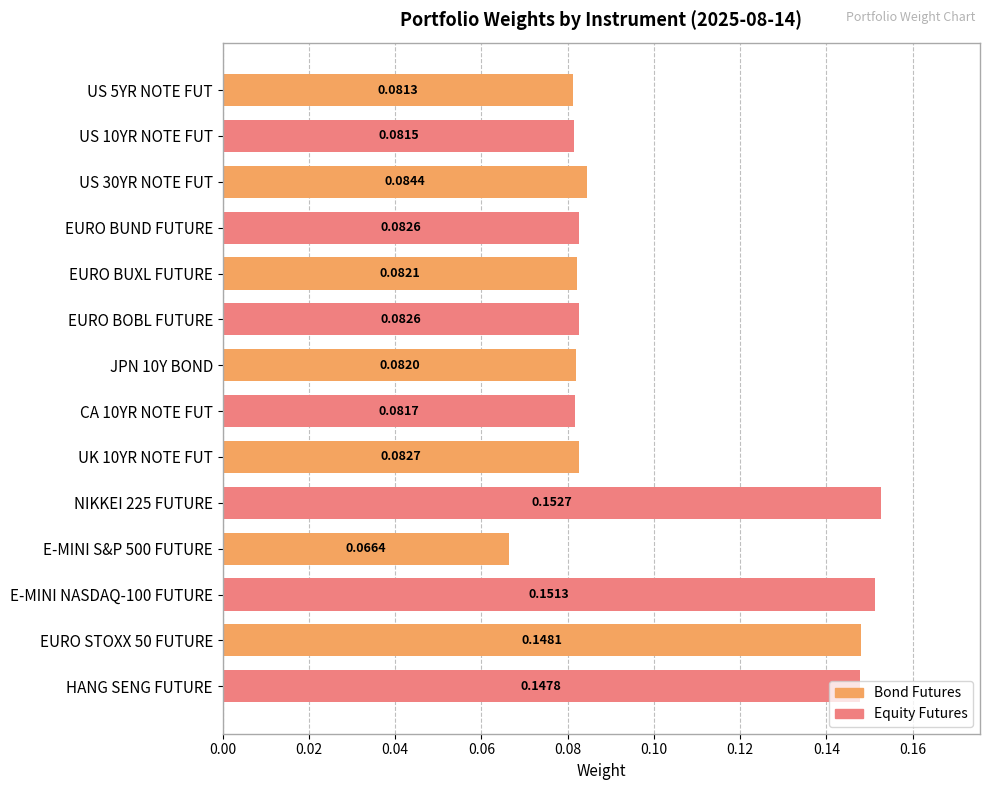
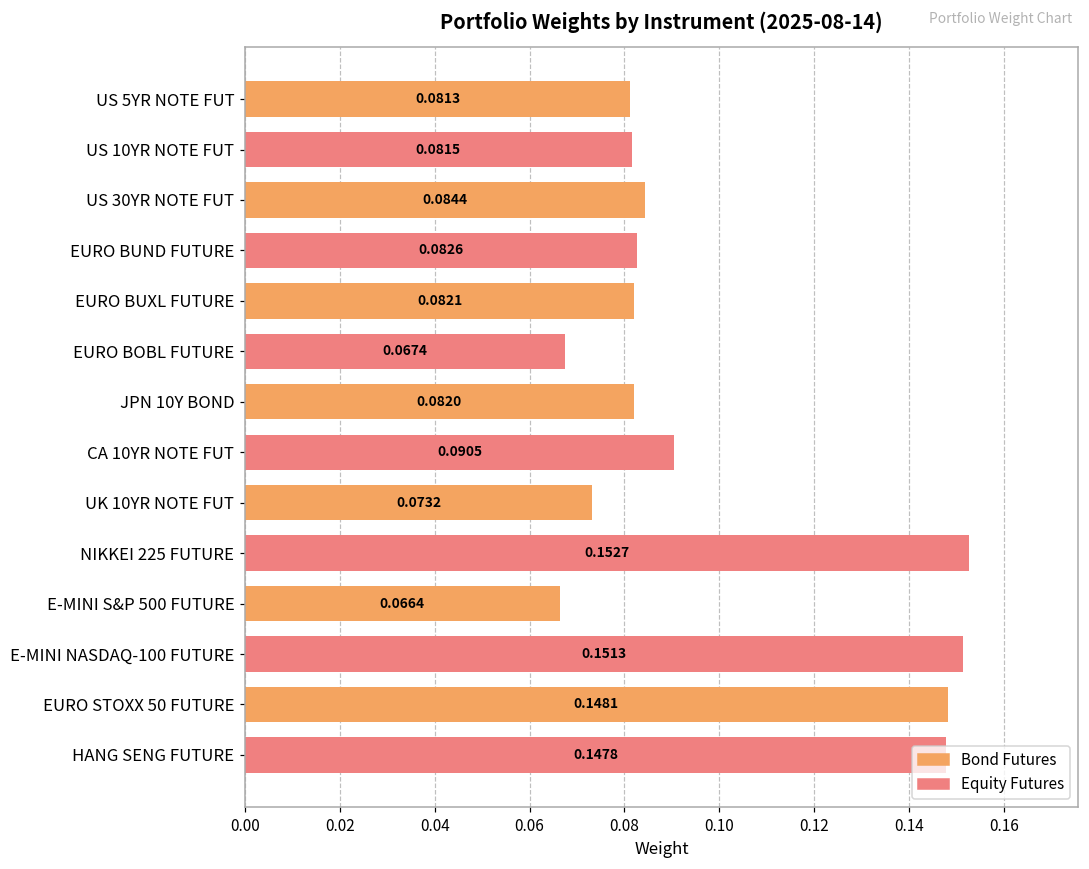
EURO BOBL FUTURE: 0.0826 -> 0.0674
CA 10YR NOTE FUT: 0.0817 -> 0.0905
UK 10YR NOTE FUT: 0.0827 -> 0.0732
